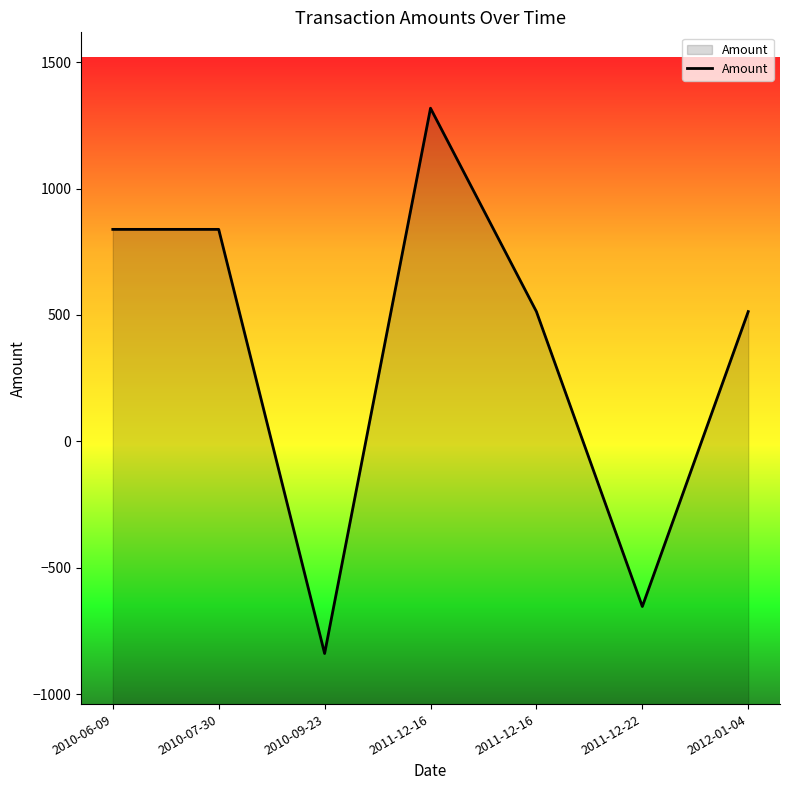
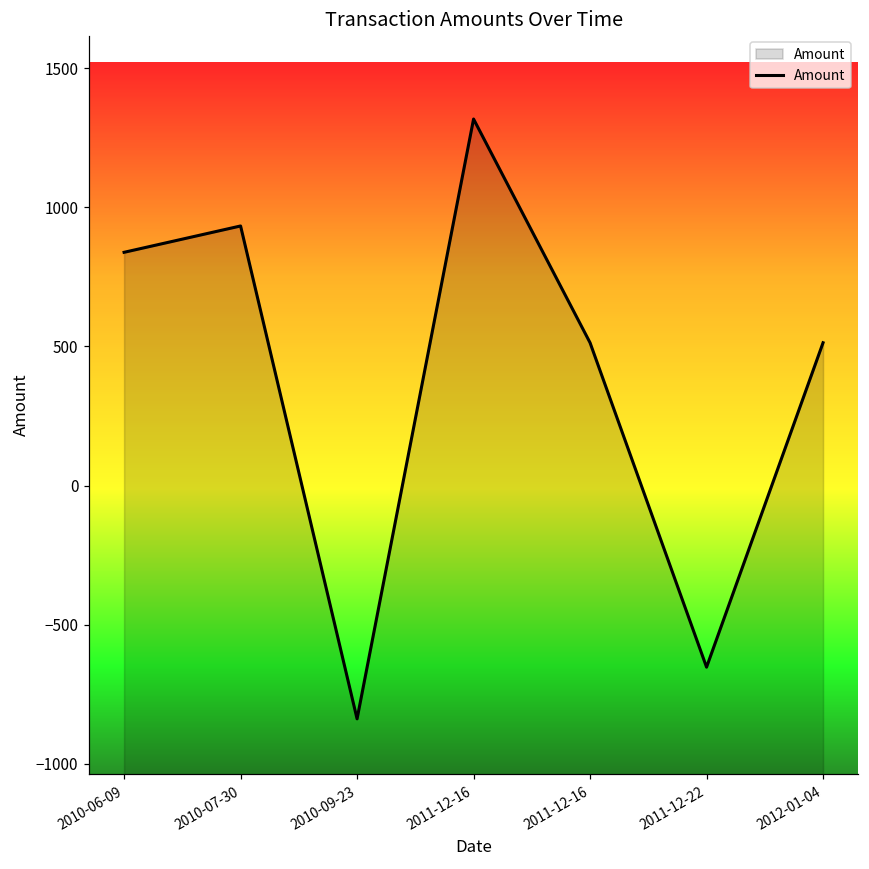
2010-07-30: 840 -> 930
